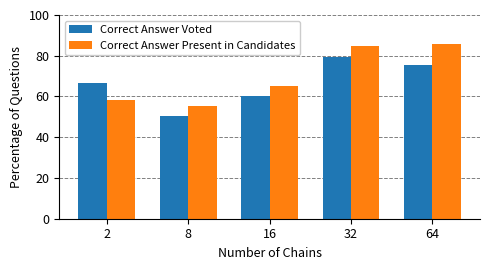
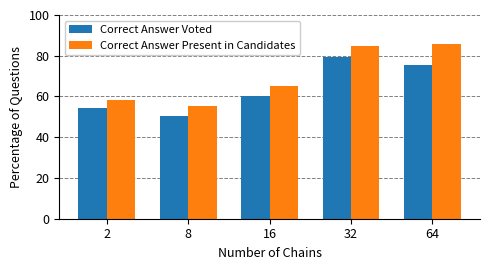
Correct Answer Voted, 2: 67 -> 55
